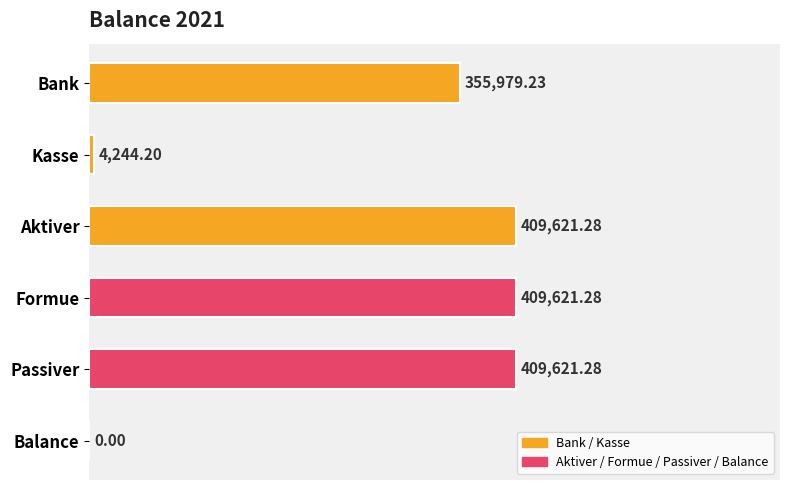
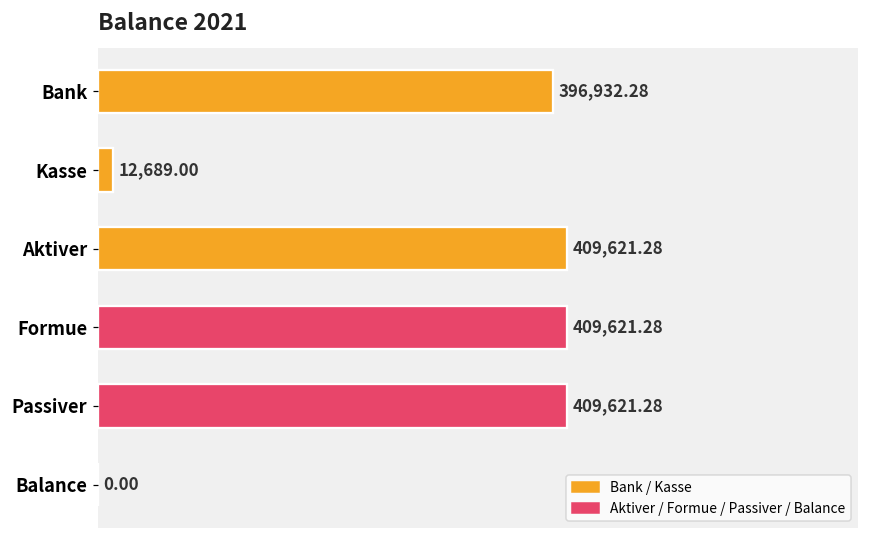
Bank: 355,979.23 -> 396,932.28
Kasse: 4,244.20 -> 12,689.00
